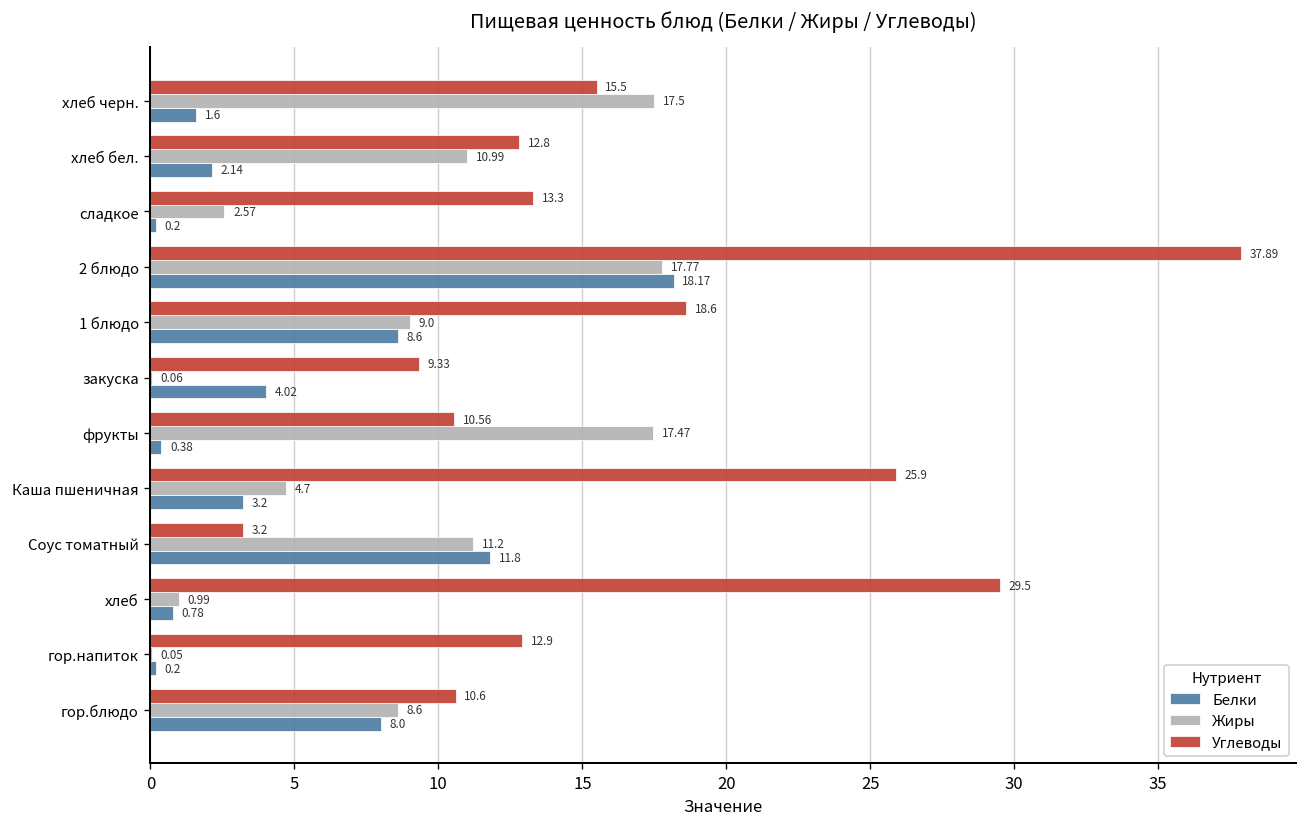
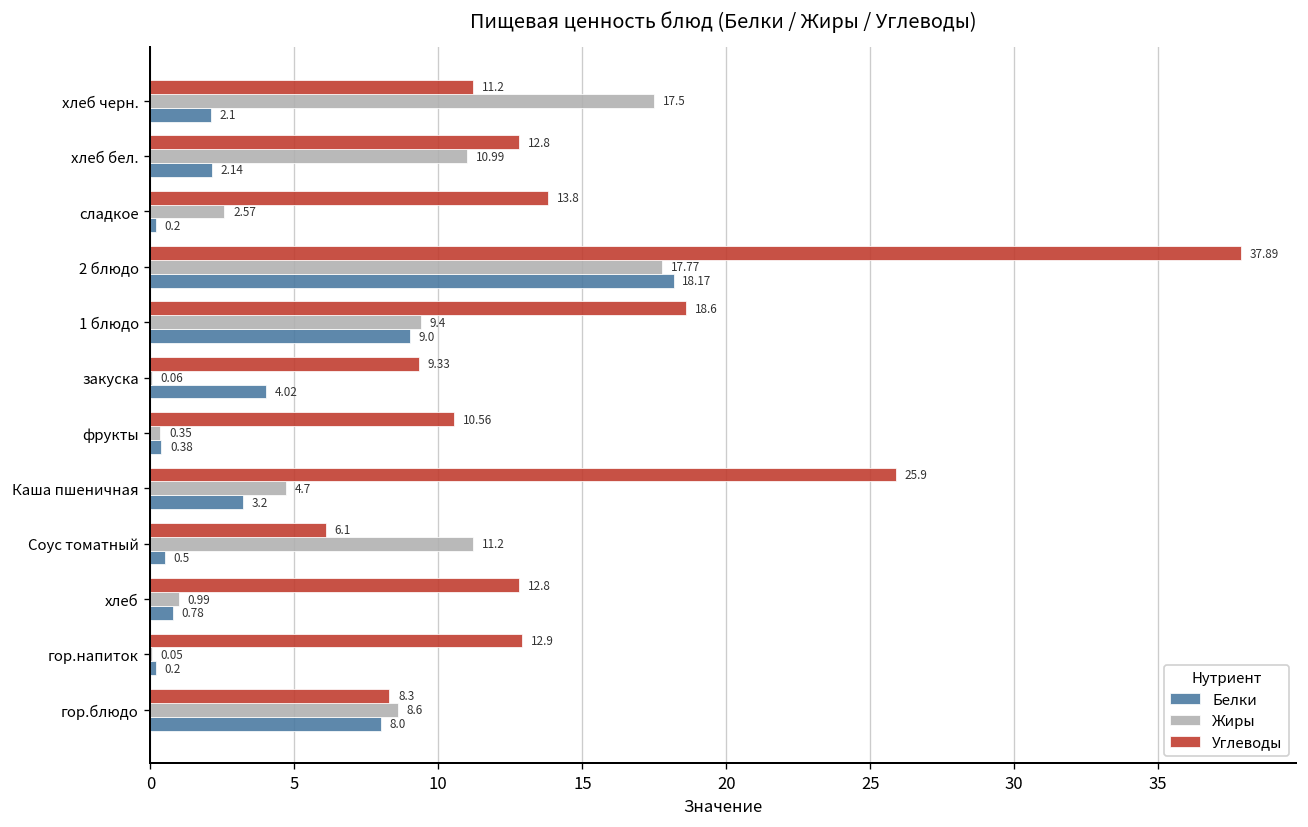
Углеводы, хлеб черн.: 15.5 -> 11.2
Белки, хлеб черн.: 1.6 -> 2.1
Углеводы, сладкое: 13.3 -> 13.8
Жиры, 1 блюдо: 9.0 -> 9.4
Белки, 1 блюдо: 8.6 -> 9.0
Жиры, фрукты: 17.47 -> 0.35
Углеводы, Соус томатный: 3.2 -> 6.1
Белки, Соус томатный: 11.8 -> 0.5
Углеводы, хлеб: 29.5 -> 12.8
Углеводы, гор.блюдо: 10.6 -> 8.3
